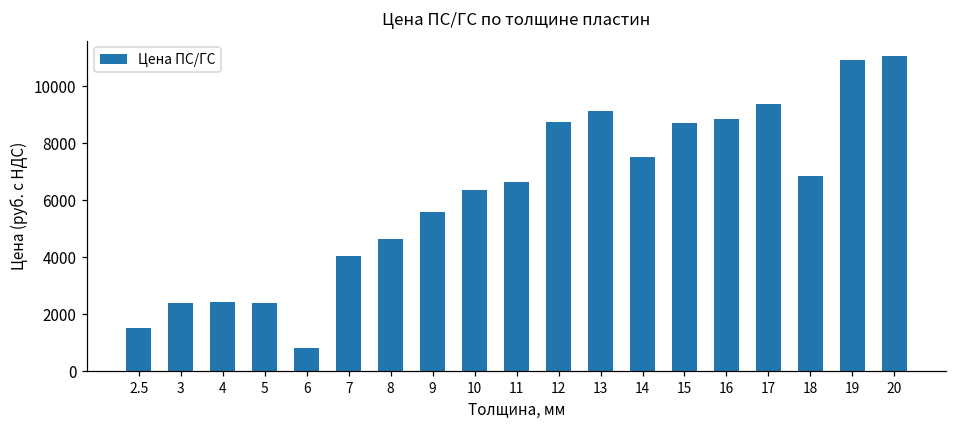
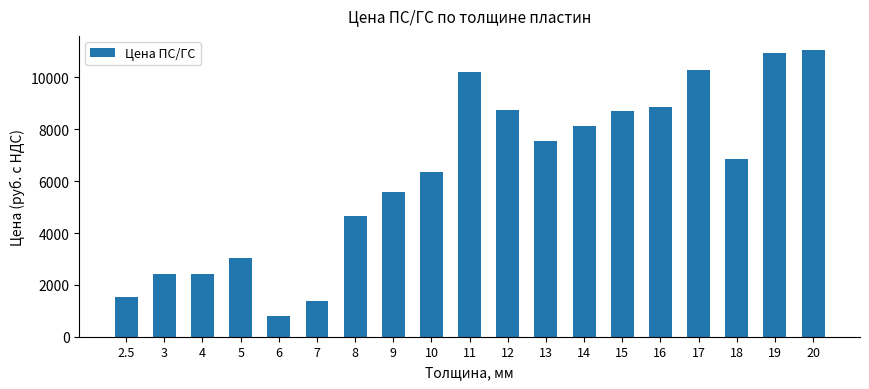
5: 2400 -> 3000
7: 4100 -> 1400
11: 6700 -> 10200
13: 9200 -> 7500
14: 7500 -> 8100
17: 9400 -> 10300
